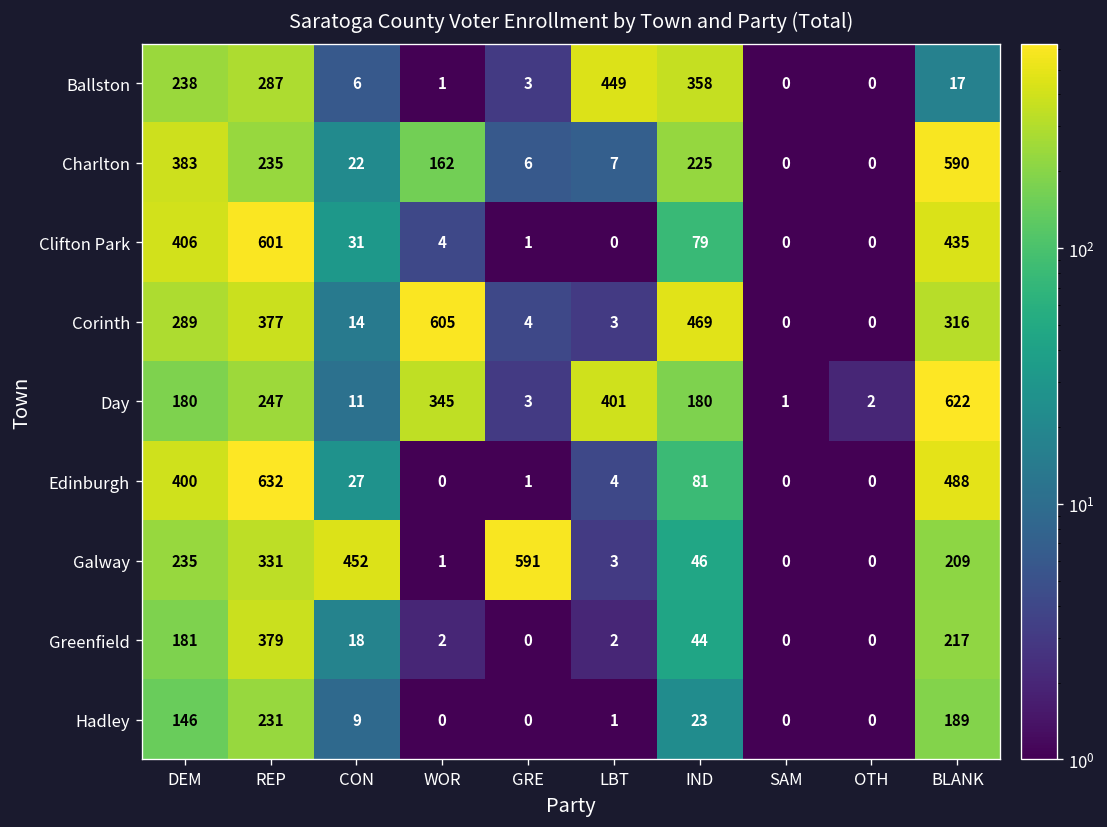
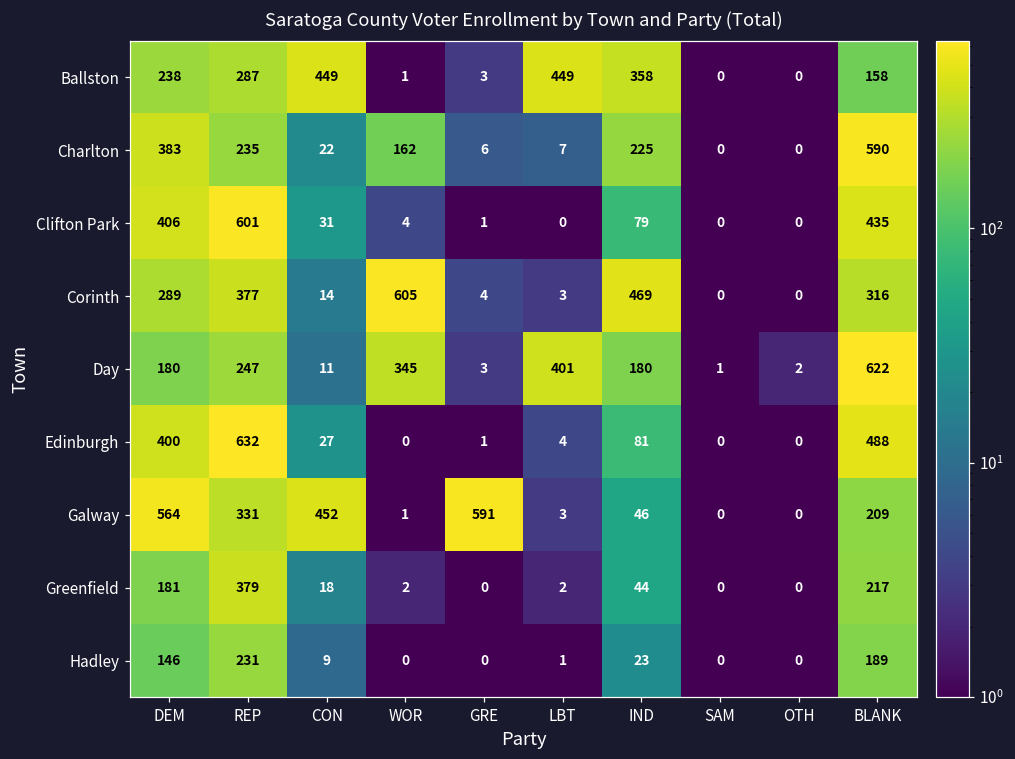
Ballston, CON: 6 -> 449
Ballston, BLANK: 17 -> 158
Galway, DEM: 235 -> 564
